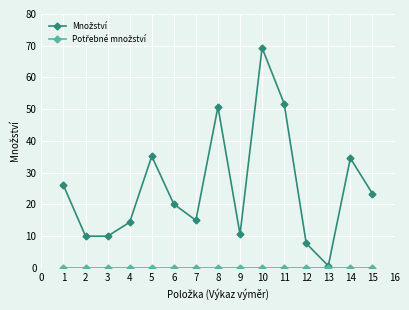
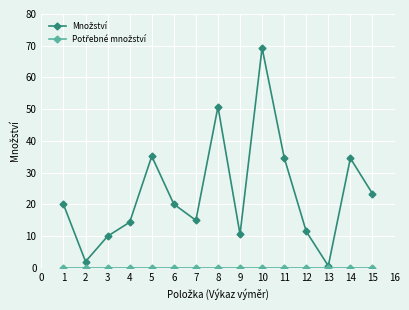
Množství, 1: 26 -> 20
Množství, 2: 10 -> 2
Množství, 11: 52 -> 35
Množství, 12: 8 -> 12
